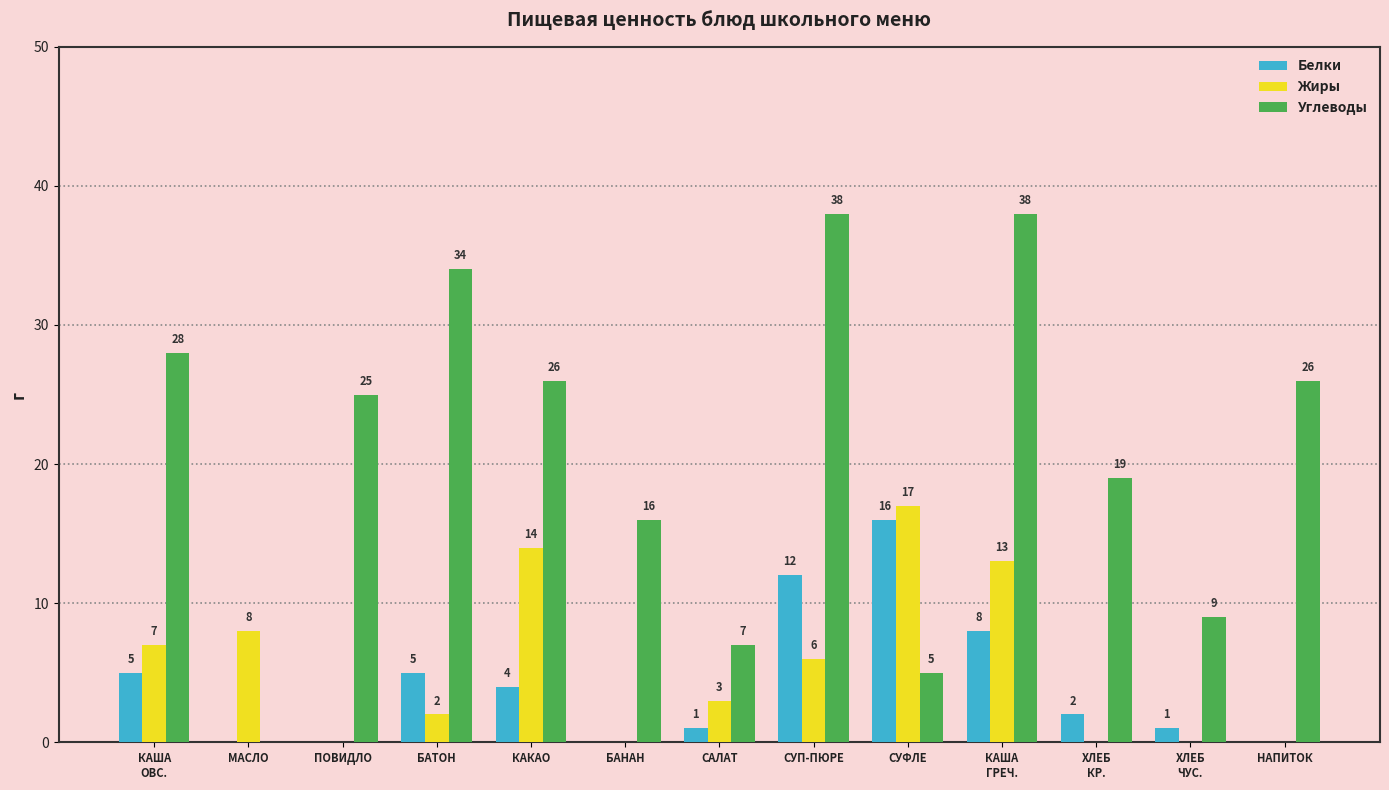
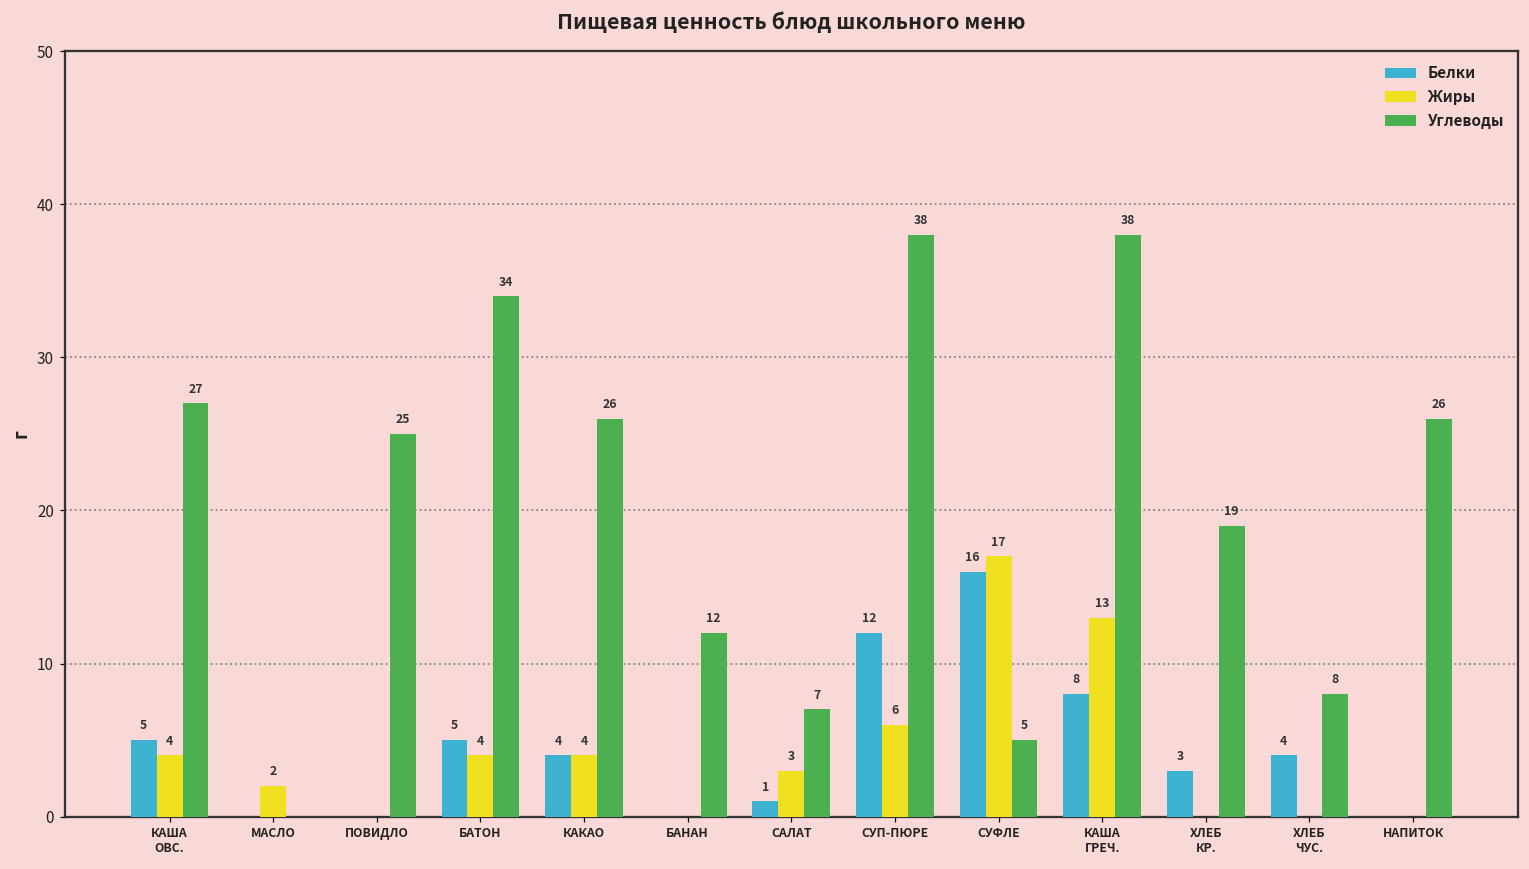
Жиры, КАША ОВС.: 7 -> 4
Углеводы, КАША ОВС.: 28 -> 27
Жиры, МАСЛО: 8 -> 2
Жиры, БАТОН: 2 -> 4
Жиры, КАКАО: 14 -> 4
Углеводы, БАНАН: 16 -> 12
Белки, ХЛЕБ КР.: 2 -> 3
Белки, ХЛЕБ ЧУС.: 1 -> 4
Углеводы, ХЛЕБ ЧУС.: 9 -> 8
